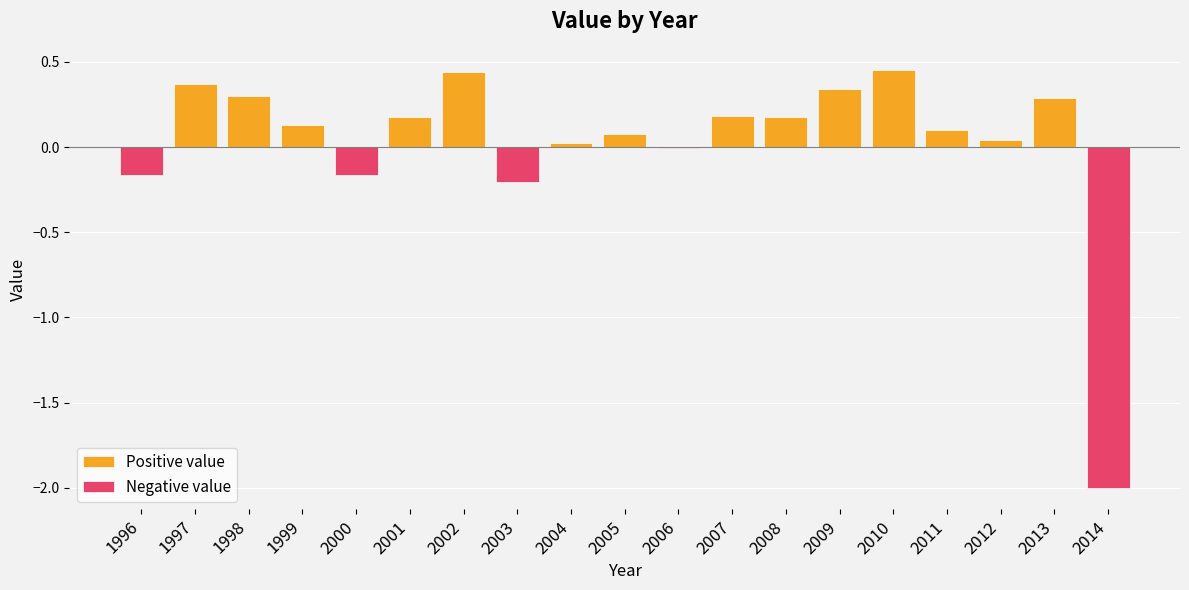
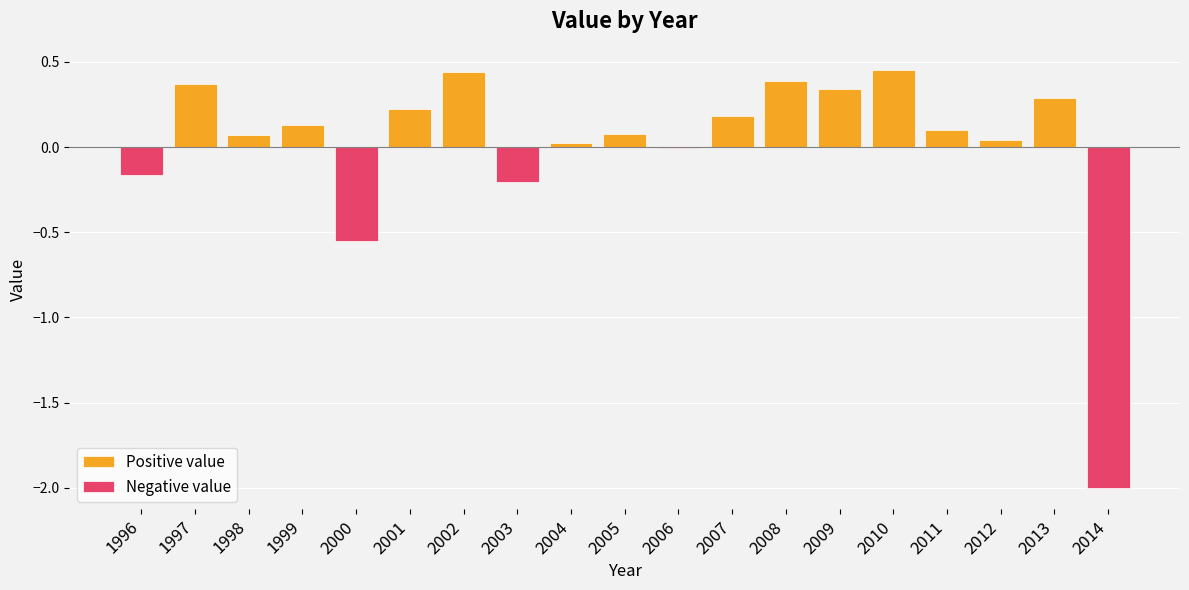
Positive value, 1998: 0.30 -> 0.07
Negative value, 2000: -0.16 -> -0.55
Positive value, 2001: 0.17 -> 0.22
Positive value, 2008: 0.18 -> 0.39
